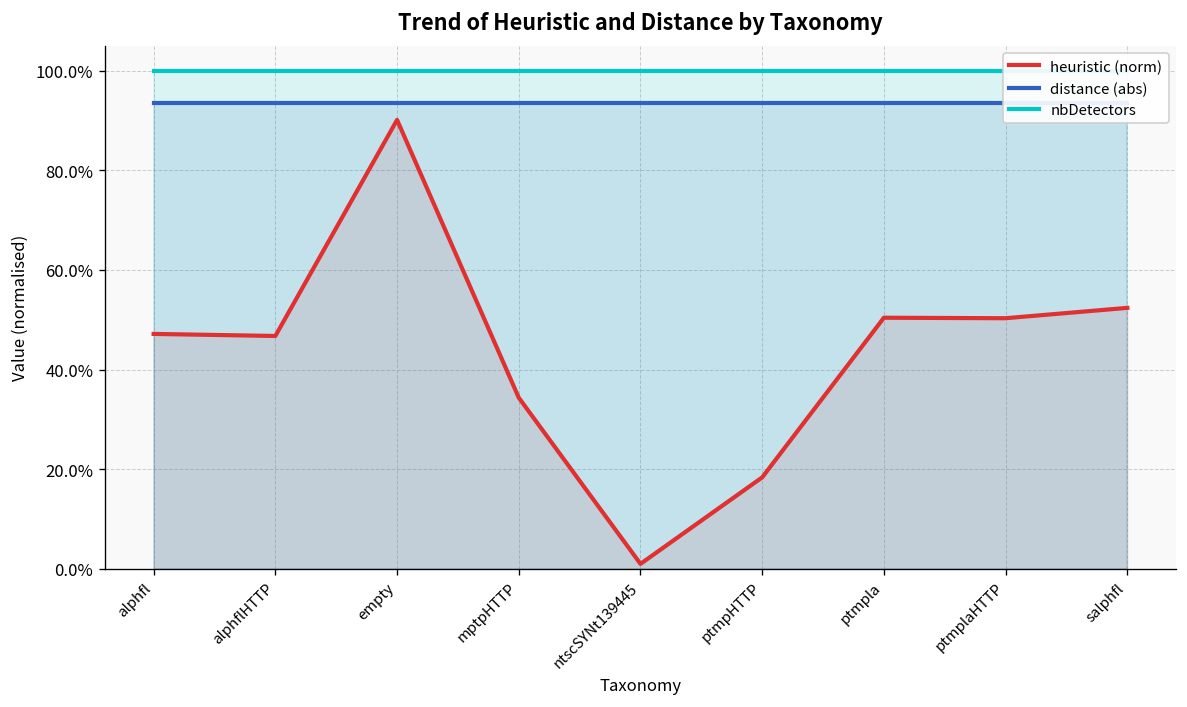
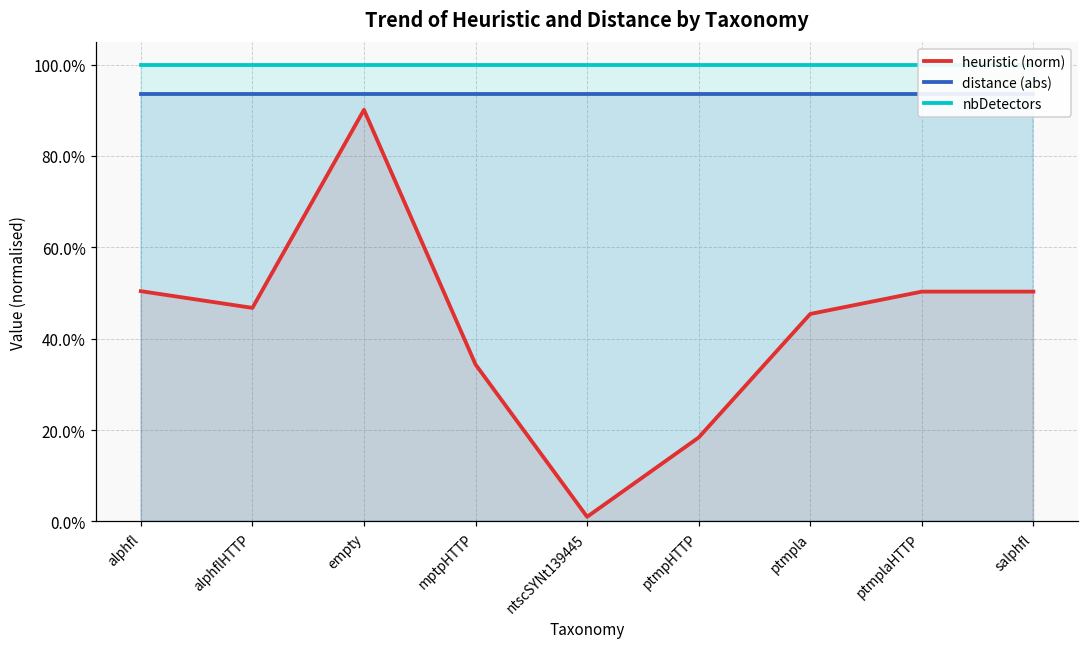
heuristic (norm), alphfl: 47% -> 50%
heuristic (norm), ptmpla: 50% -> 45%
heuristic (norm), salphfl: 52% -> 50%
